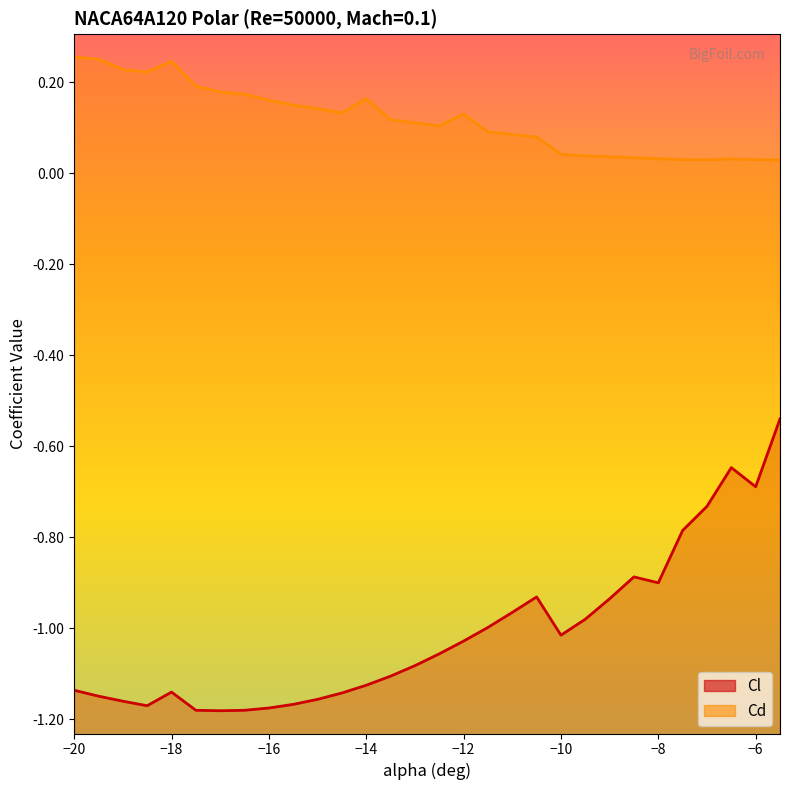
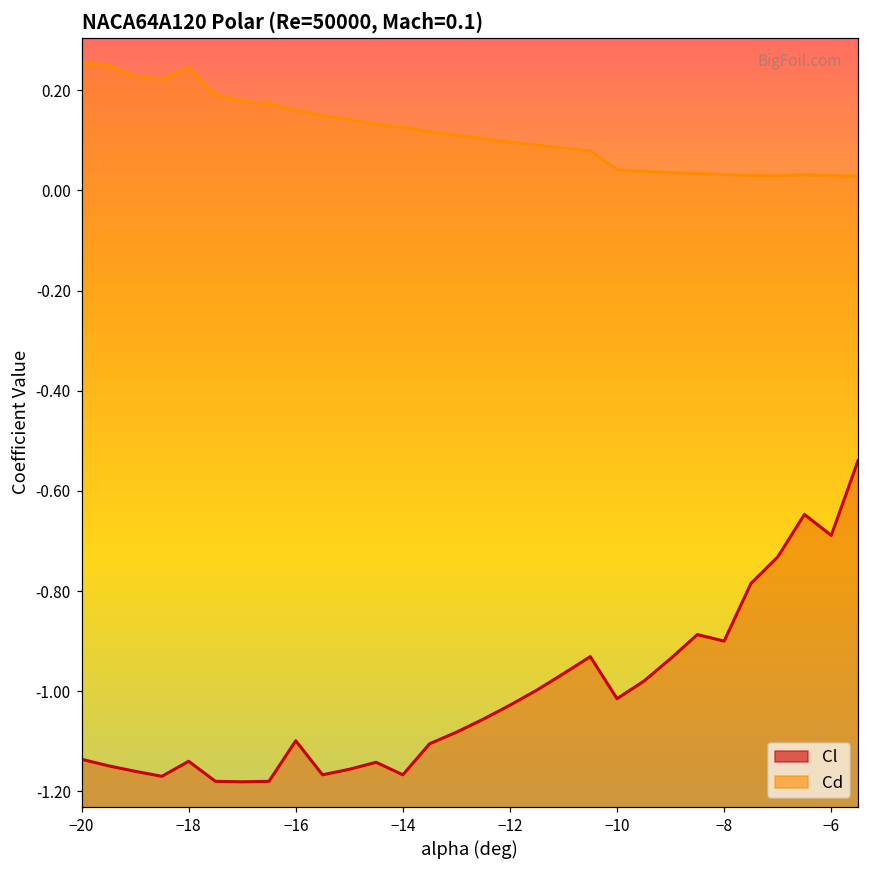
Cl, −16: -1.18 -> -1.10
Cl, −14: -1.13 -> -1.17
Cd, −14: 0.16 -> 0.13
Cd, −12: 0.13 -> 0.10
